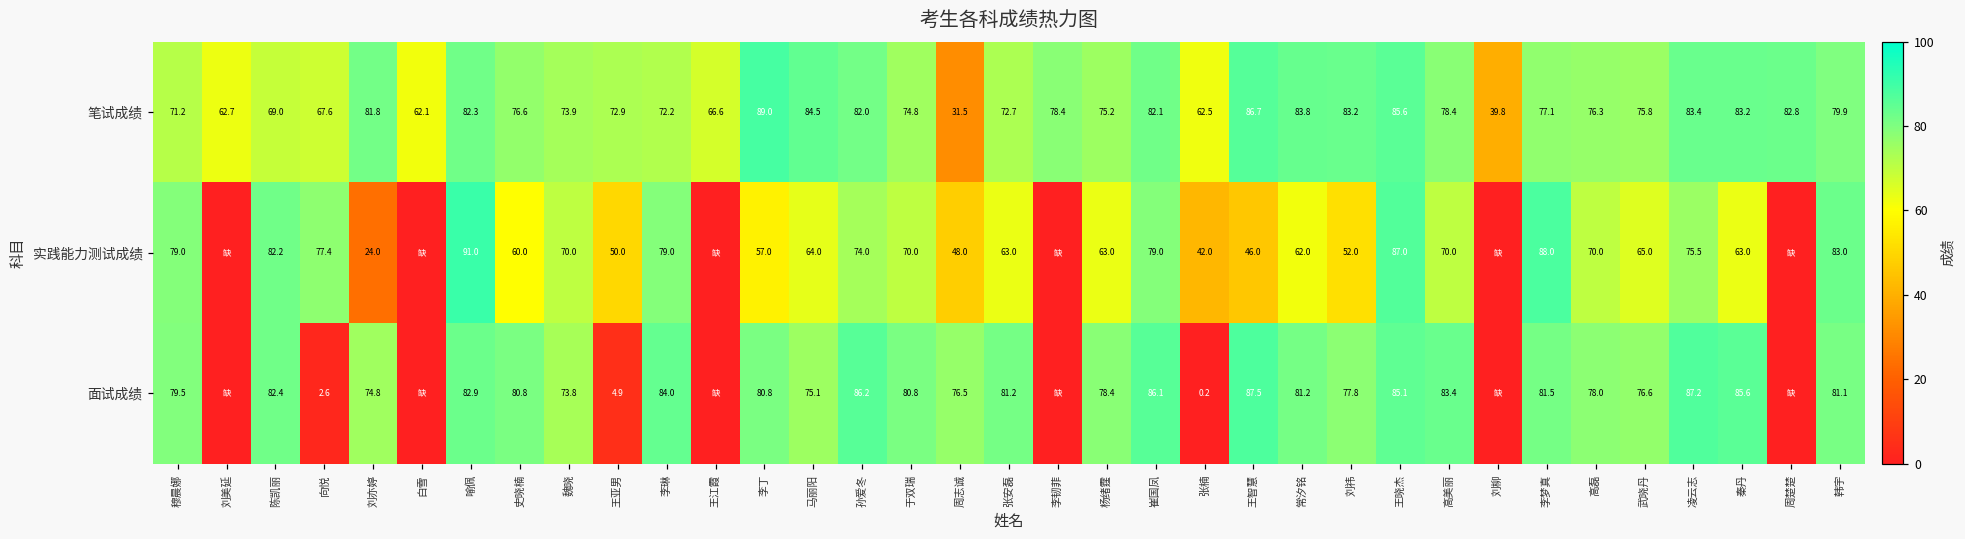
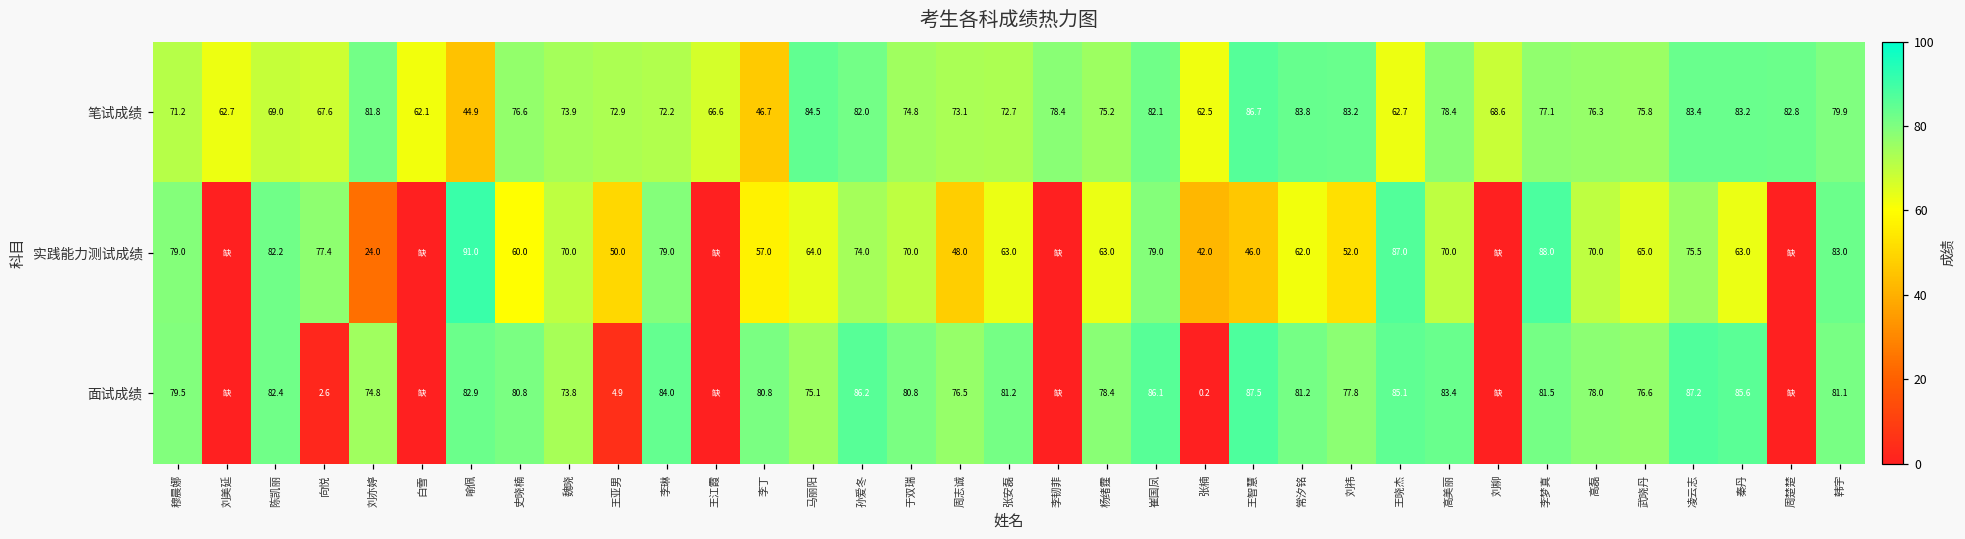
笔试成绩, 喻佩: 82.3 -> 44.9
笔试成绩, 李丁: 89.0 -> 46.7
笔试成绩, 周志诚: 31.5 -> 73.1
笔试成绩, 王晓杰: 85.6 -> 62.7
笔试成绩, 刘柳: 39.8 -> 68.6
